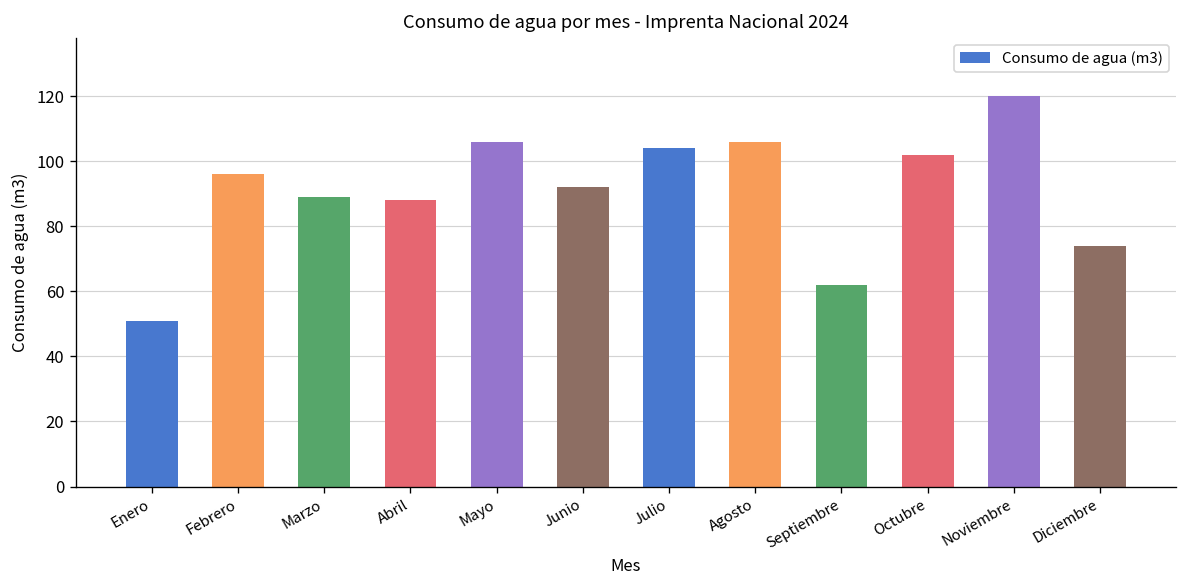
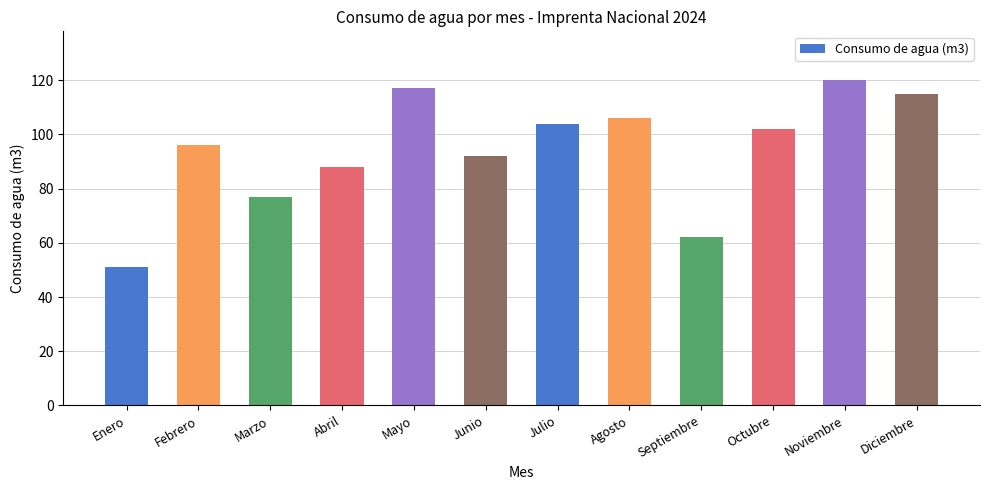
Marzo: 89 -> 77
Mayo: 106 -> 117
Diciembre: 74 -> 115
